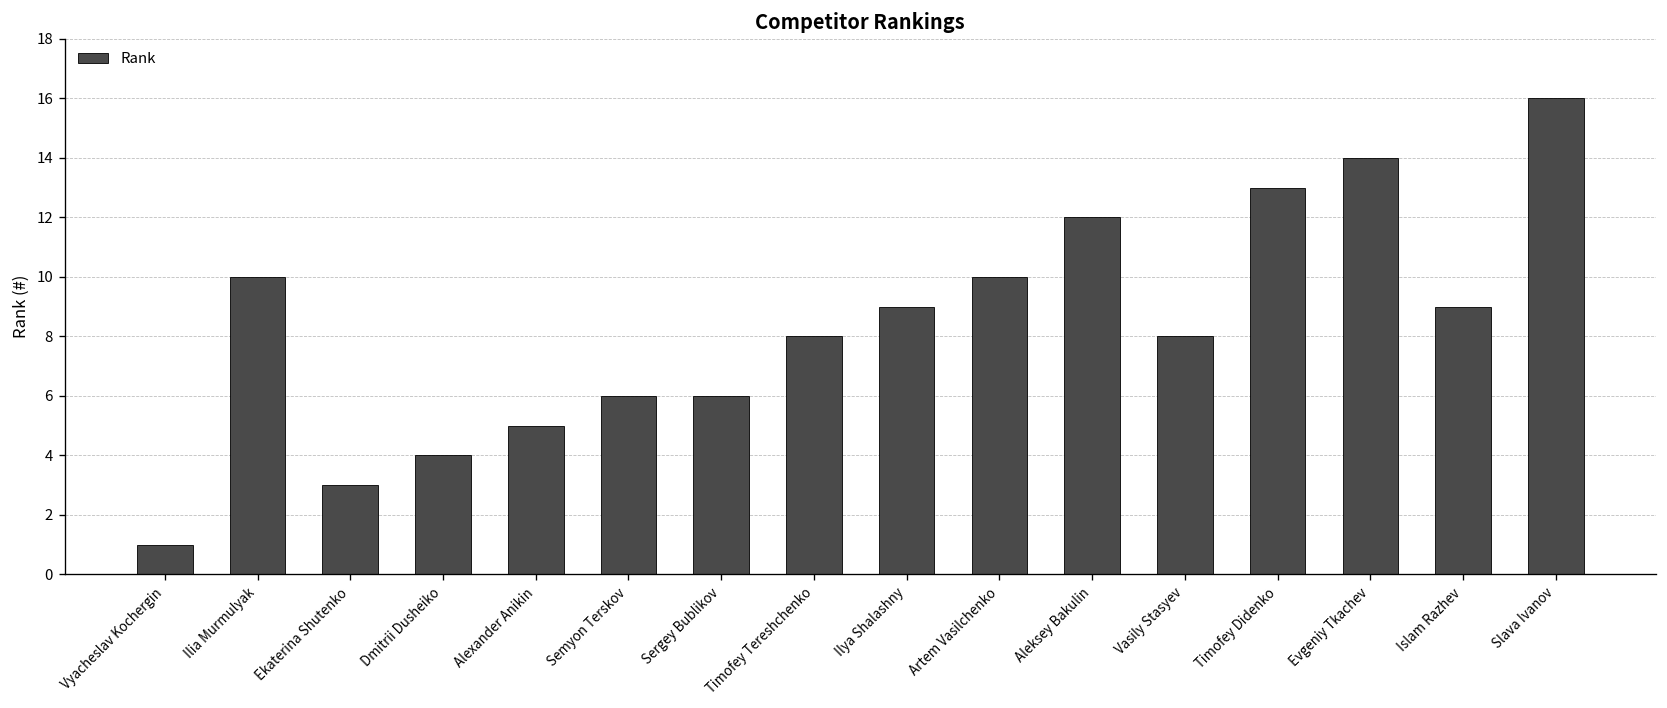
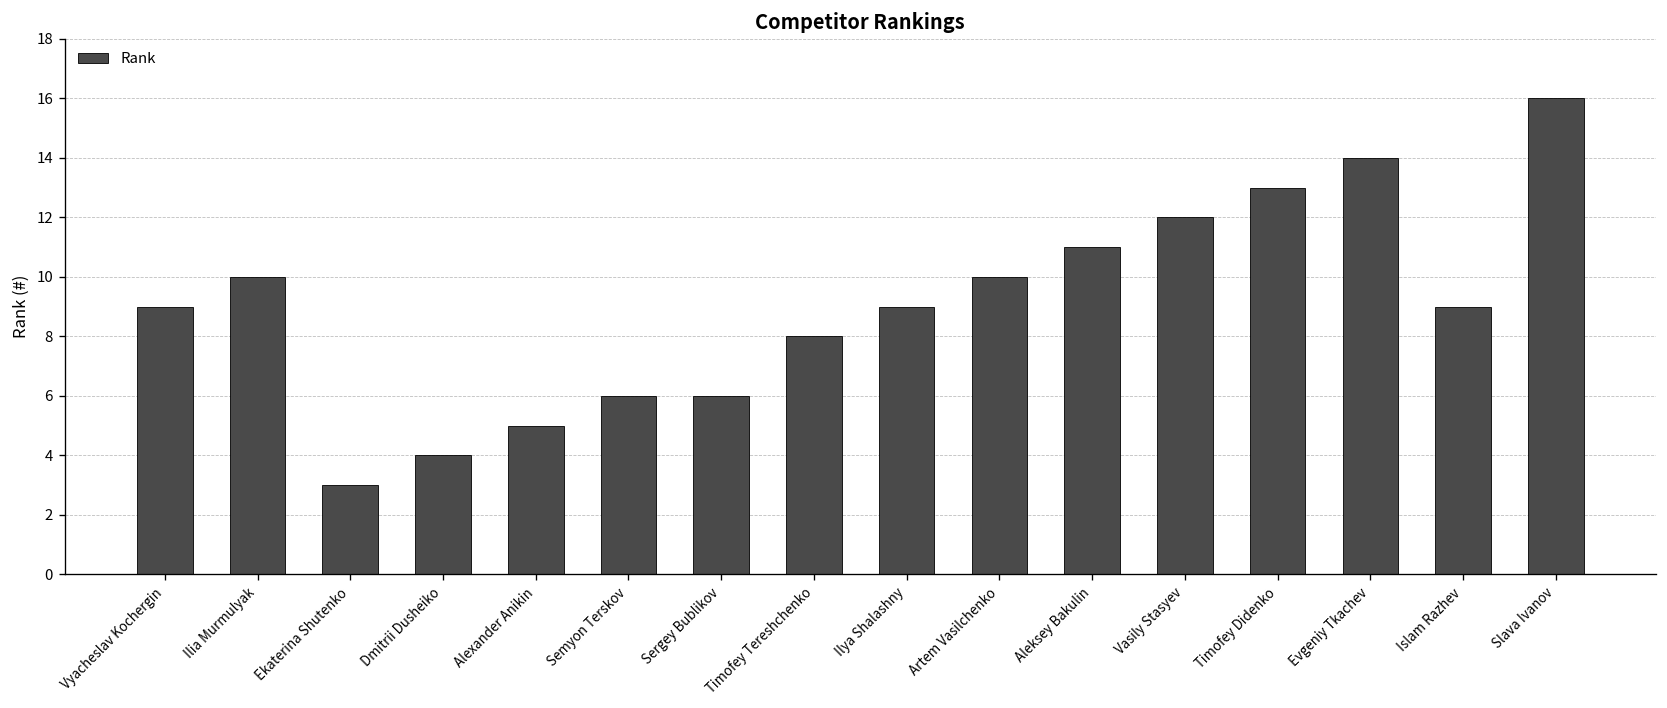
Vyacheslav Kochergin: 1 -> 9
Aleksey Bakulin: 12 -> 11
Vasily Stasyev: 8 -> 12
